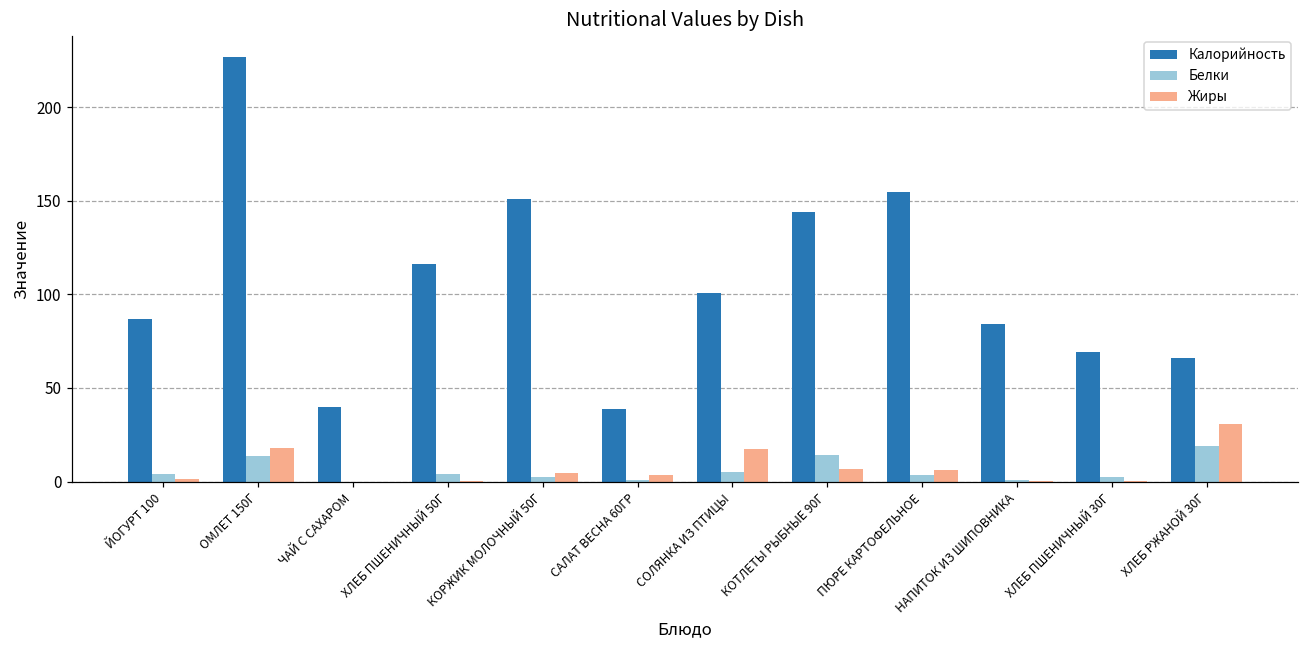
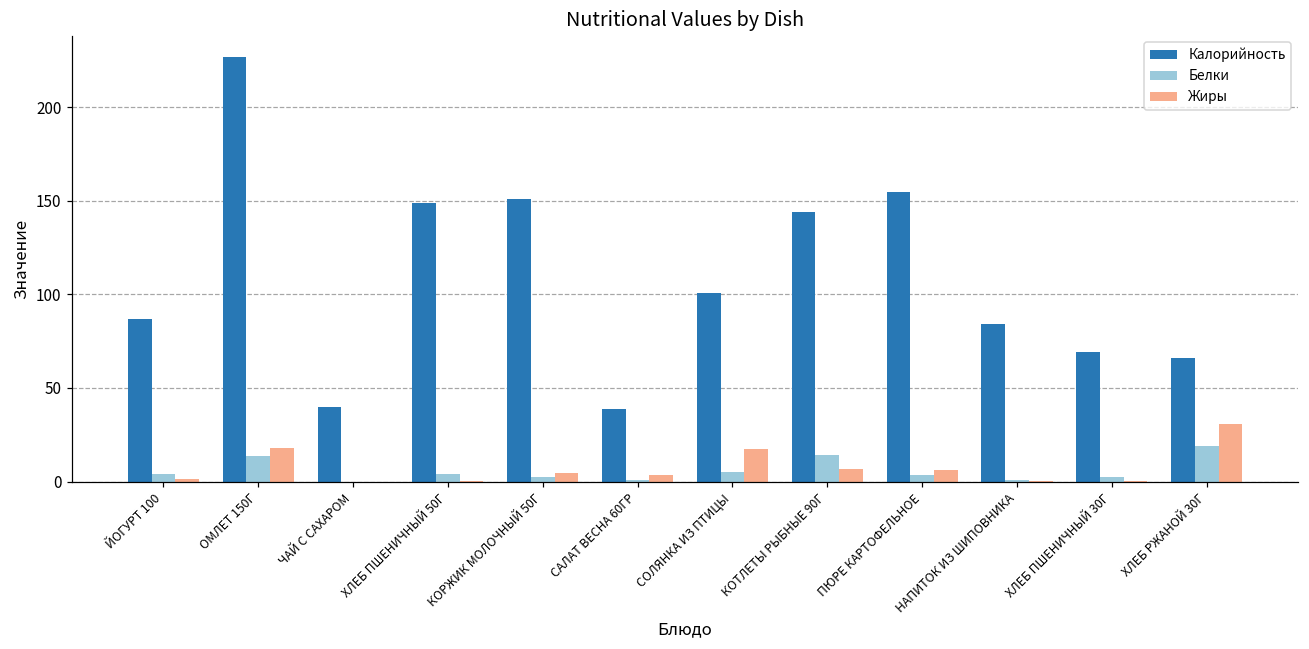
Калорийность, ХЛЕБ ПШЕНИЧНЫЙ 50Г: 116 -> 149
